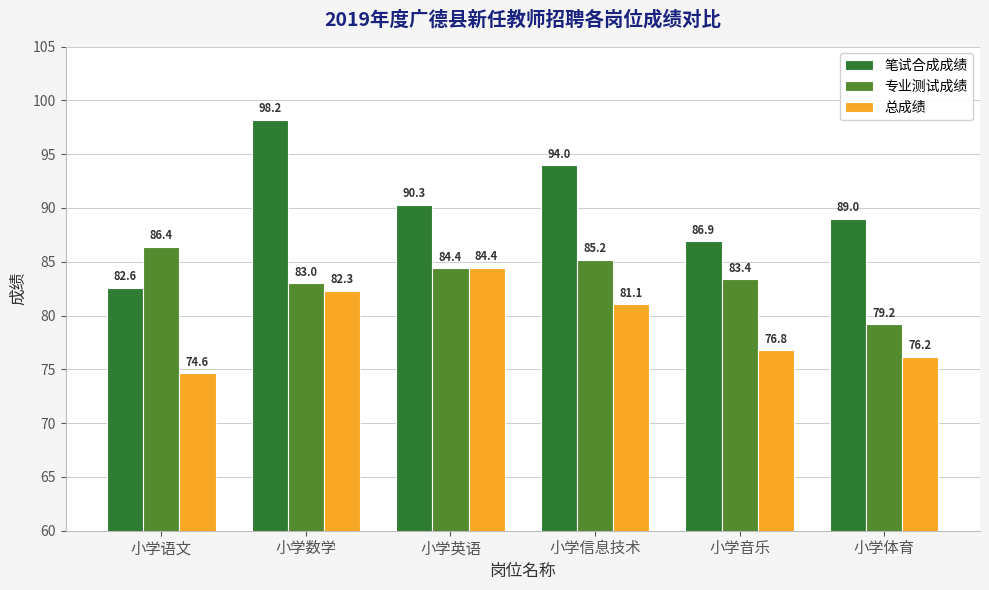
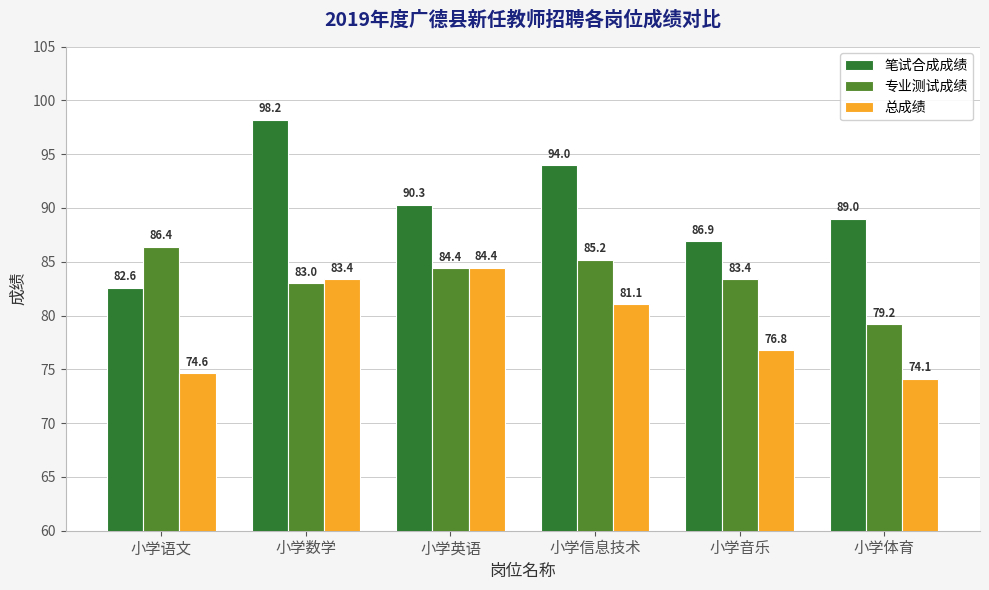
总成绩, 小学数学: 82.3 -> 83.4
总成绩, 小学体育: 76.2 -> 74.1
